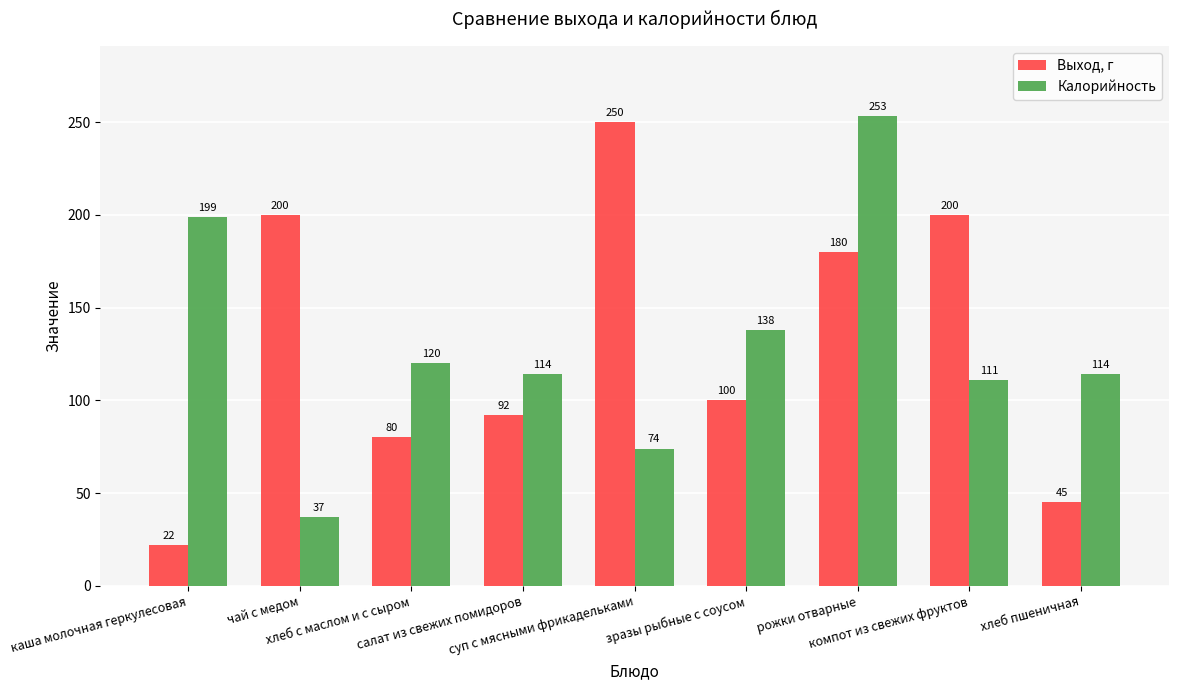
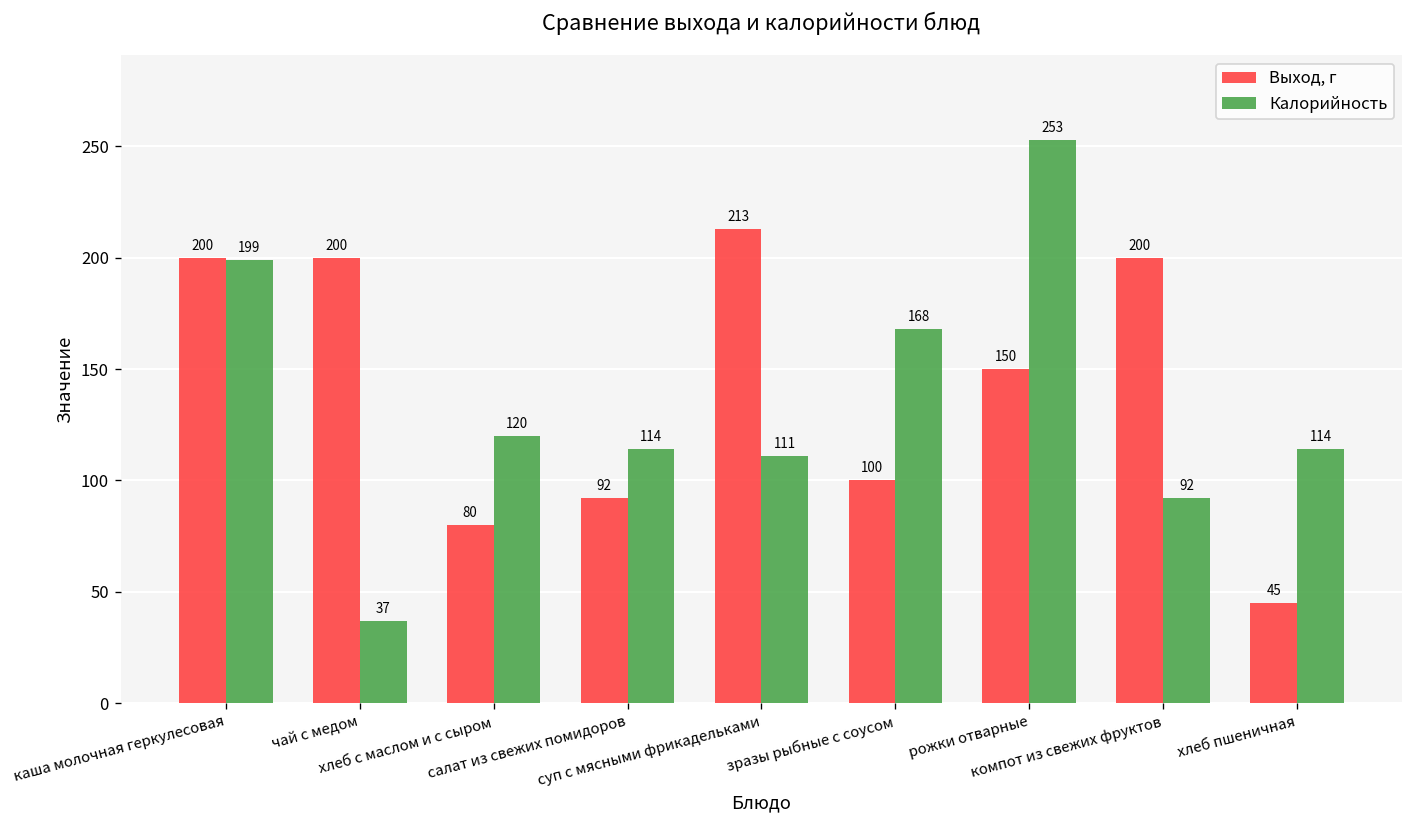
Выход, г, каша молочная геркулесовая: 22 -> 200
Выход, г, суп с мясными фрикадельками: 250 -> 213
Калорийность, суп с мясными фрикадельками: 74 -> 111
Калорийность, зразы рыбные с соусом: 138 -> 168
Выход, г, рожки отварные: 180 -> 150
Калорийность, компот из свежих фруктов: 111 -> 92
